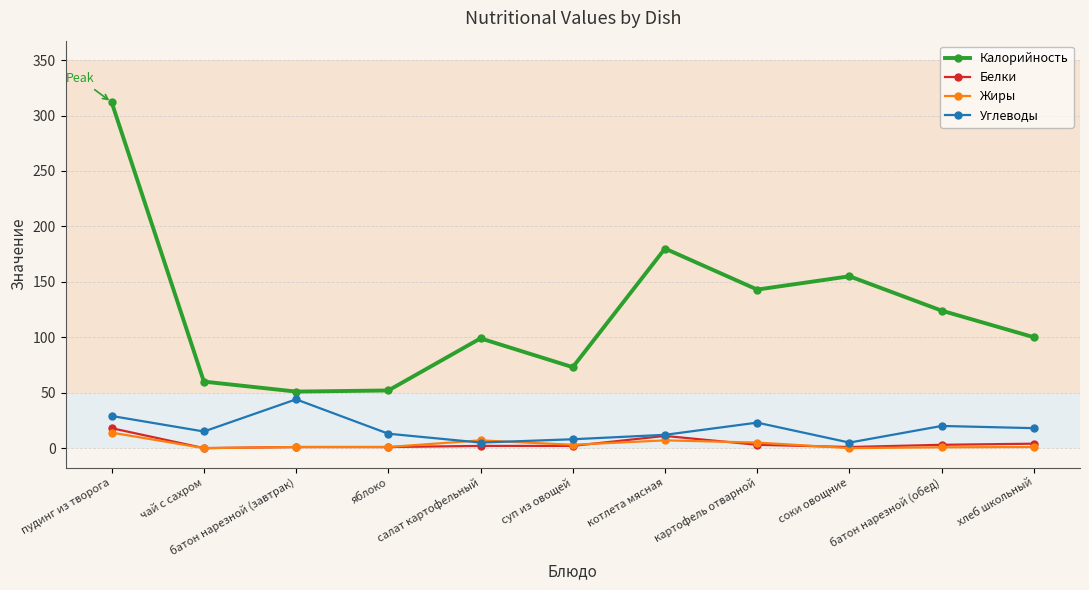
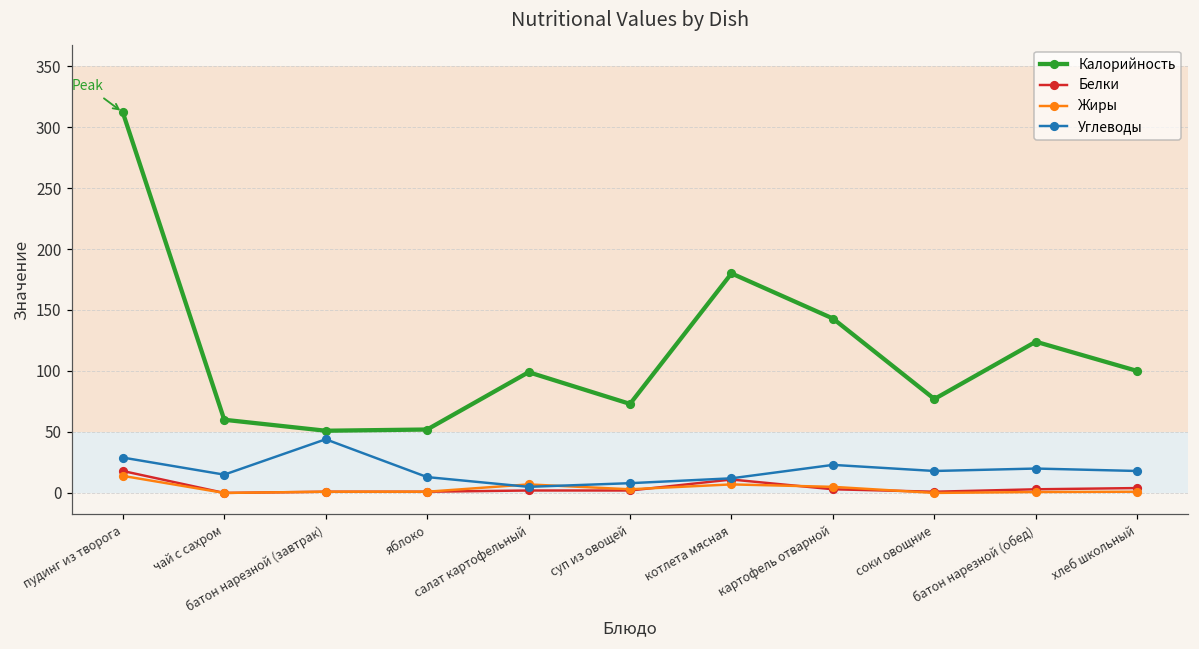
Калорийность, соки овощние: 155 -> 77
Углеводы, соки овощние: 5 -> 18
